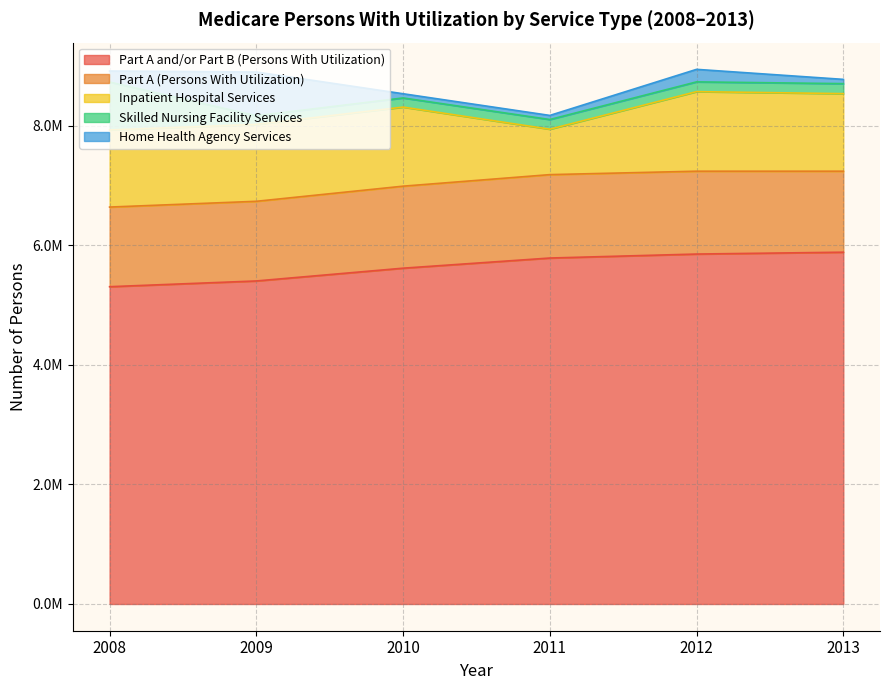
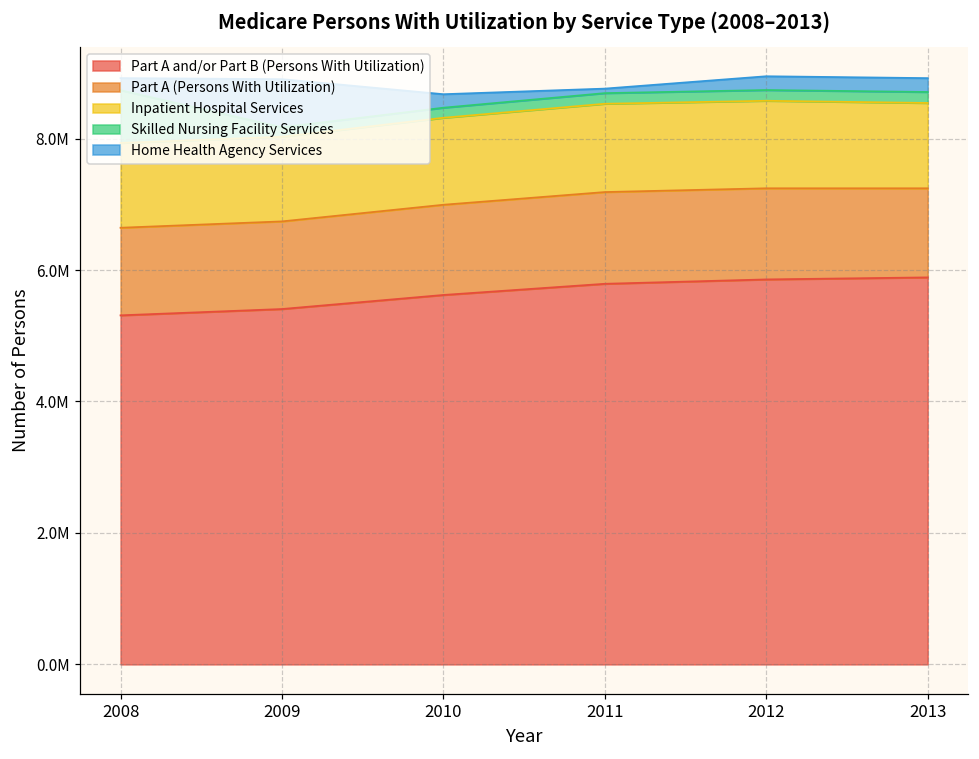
Home Health Agency Services, 2010: 100000 -> 200000
Inpatient Hospital Services, 2011: 800000 -> 1300000
Home Health Agency Services, 2013: 100000 -> 200000
